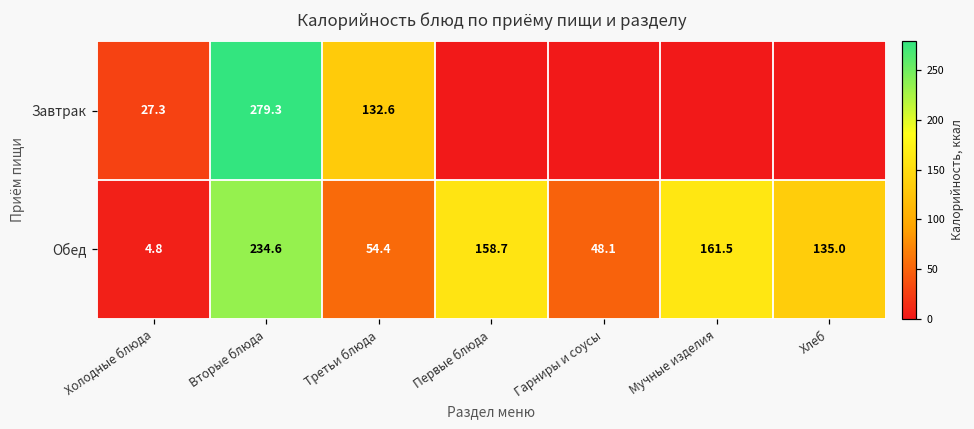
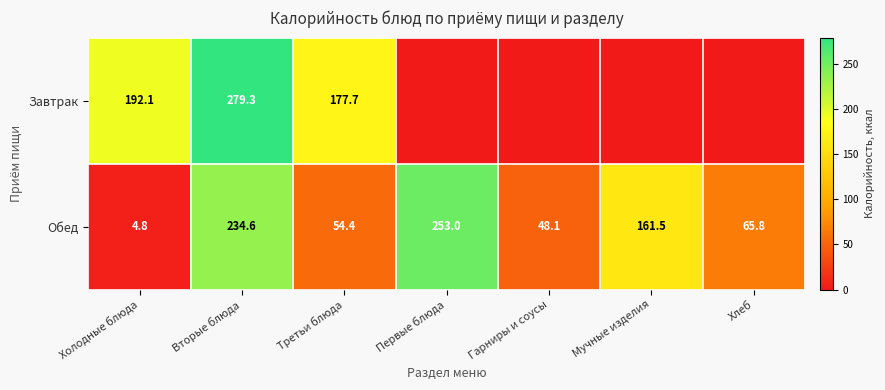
Завтрак, Холодные блюда: 27.3 -> 192.1
Завтрак, Третьи блюда: 132.6 -> 177.7
Обед, Первые блюда: 158.7 -> 253.0
Обед, Хлеб: 135.0 -> 65.8
